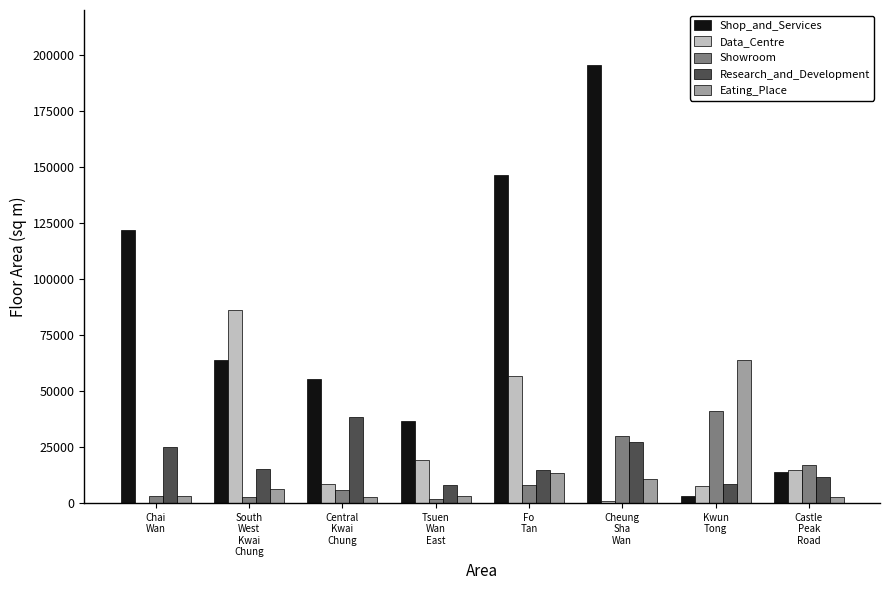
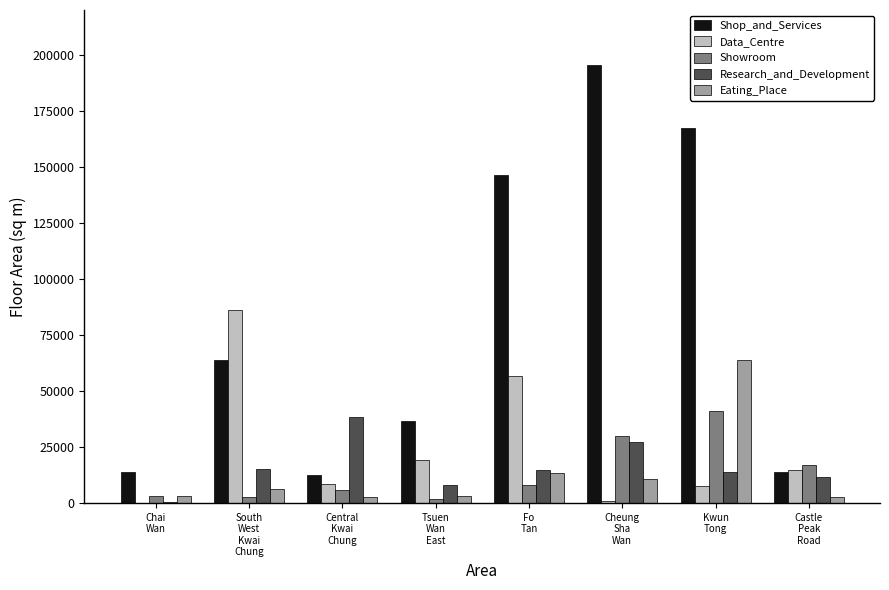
Shop_and_Services, Chai Wan: 122000 -> 14000
Research_and_Development, Chai Wan: 25000 -> 0
Shop_and_Services, Central Kwai Chung: 55000 -> 12000
Shop_and_Services, Kwun Tong: 3000 -> 167000
Research_and_Development, Kwun Tong: 8000 -> 14000
